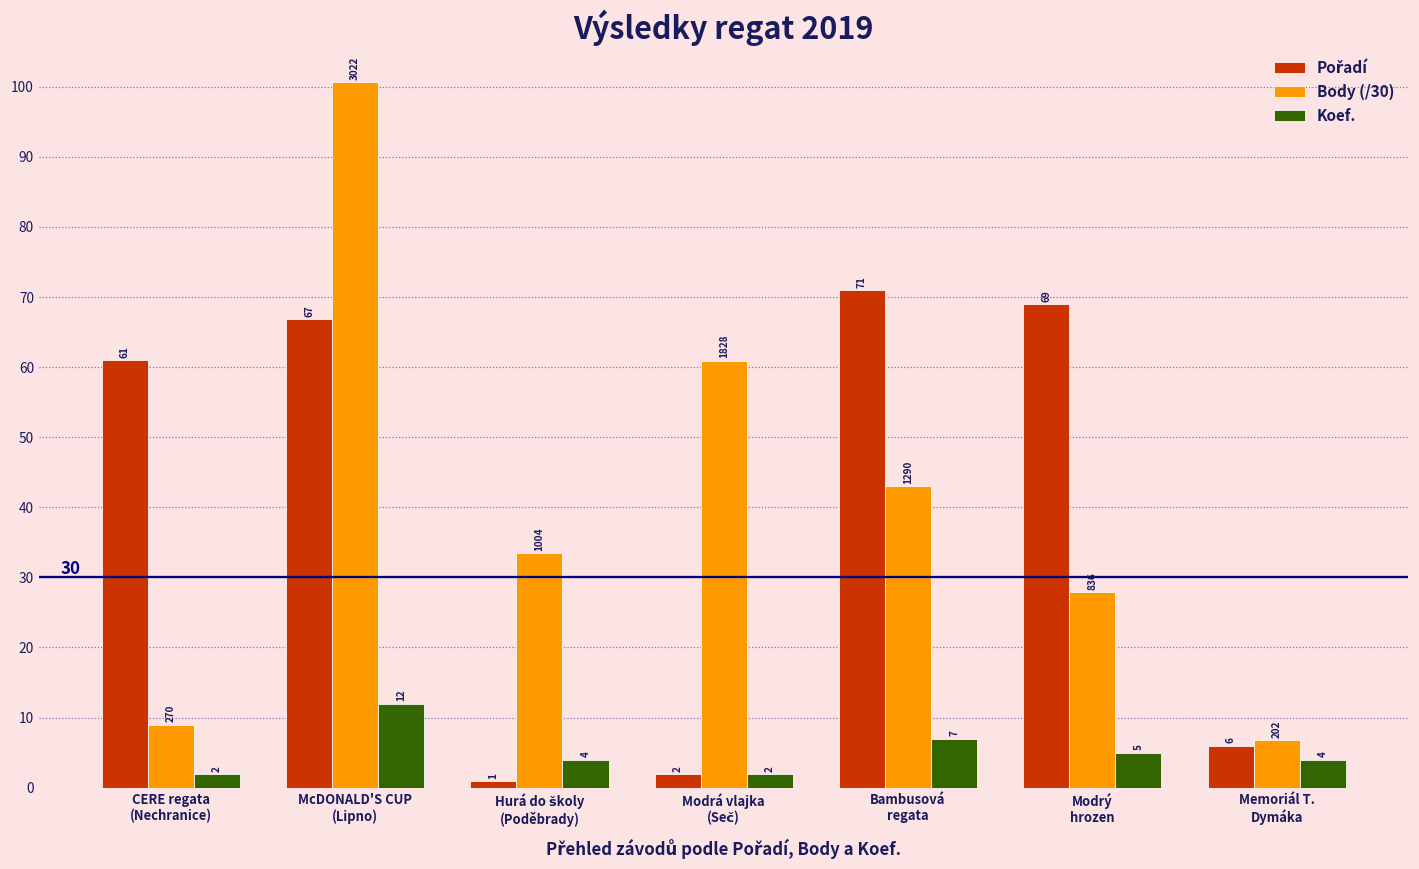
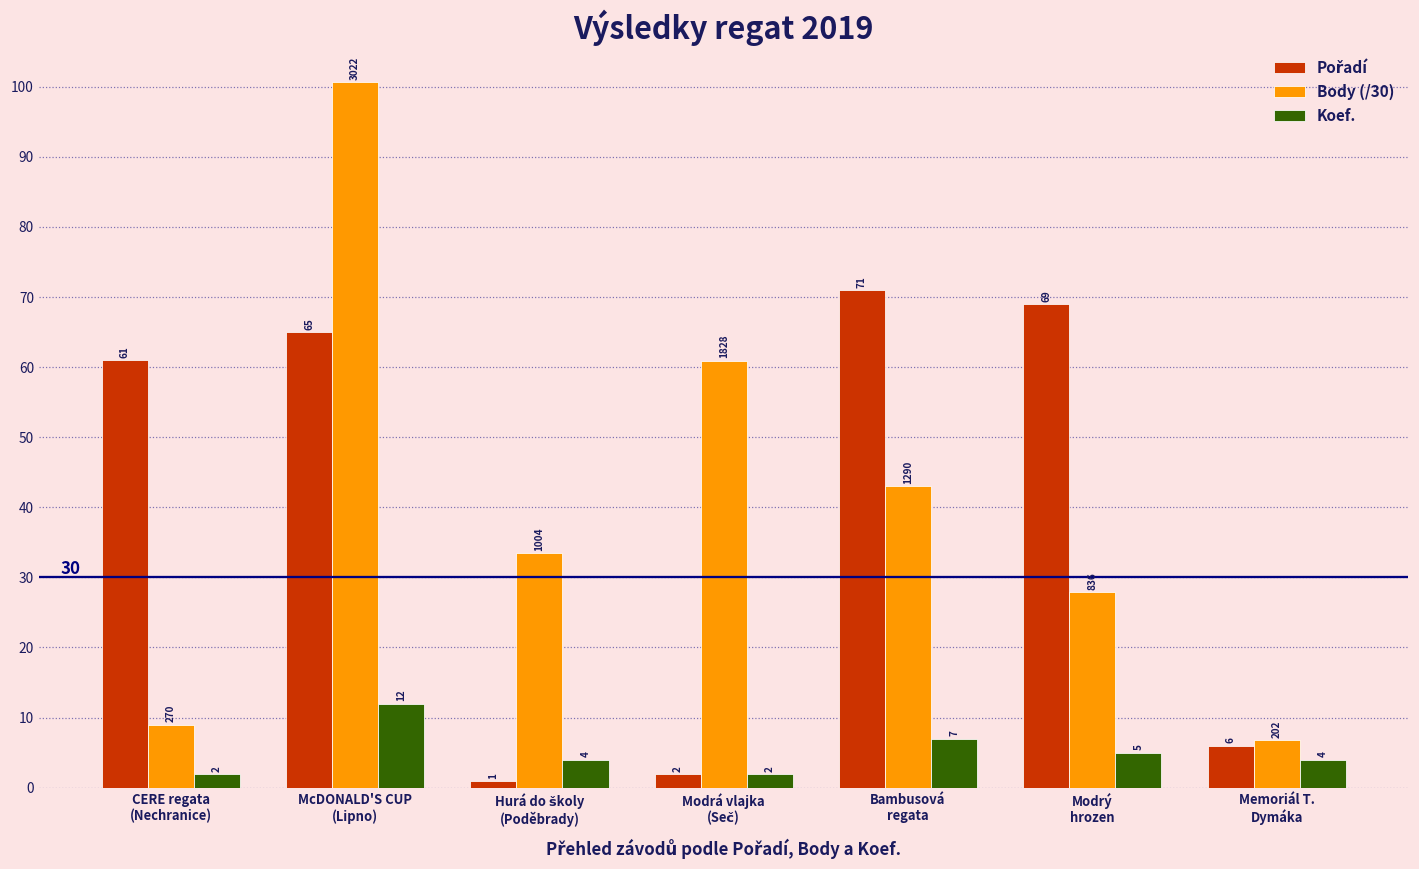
Pořadí, McDONALD'S CUP (Lipno): 67 -> 65
